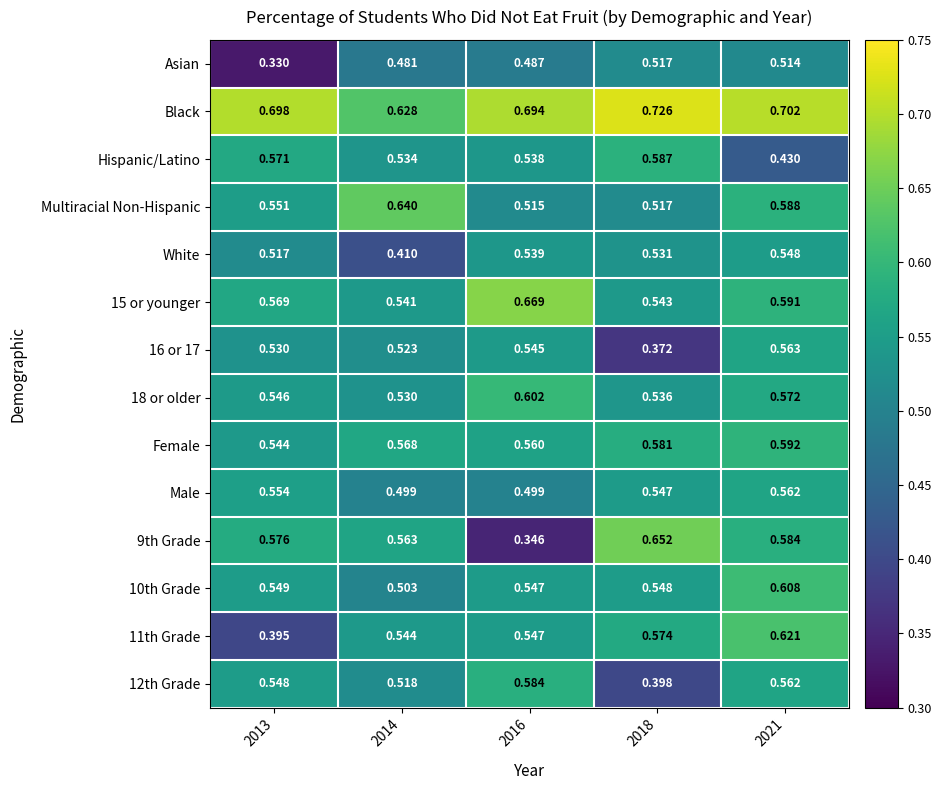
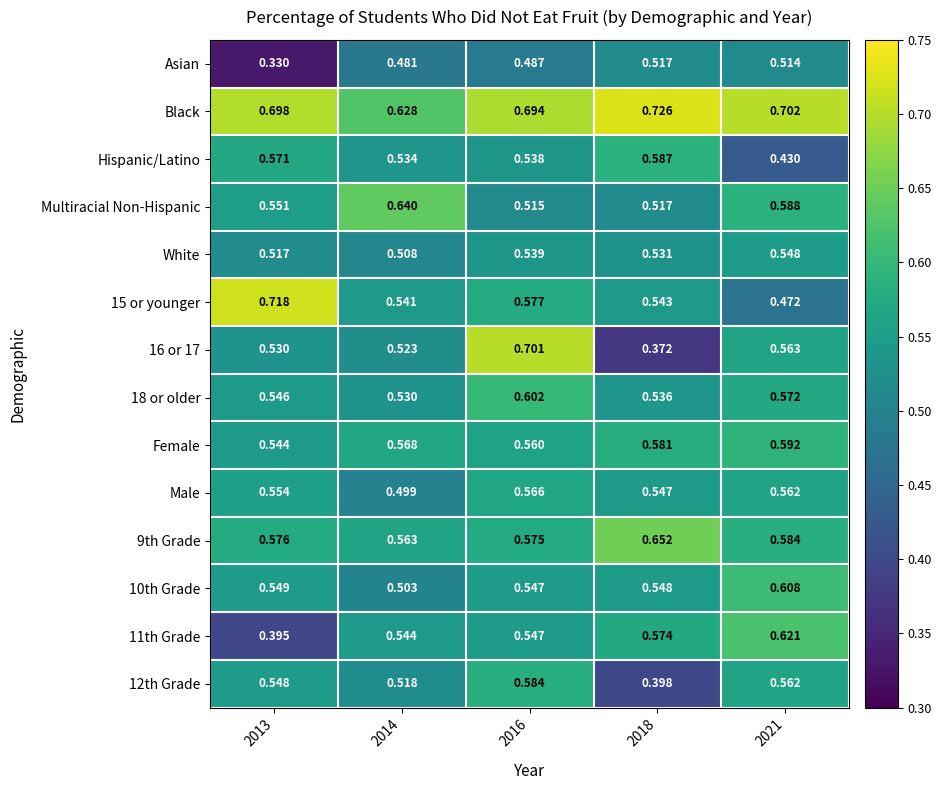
White, 2014: 0.410 -> 0.508
15 or younger, 2013: 0.569 -> 0.718
15 or younger, 2016: 0.669 -> 0.577
15 or younger, 2021: 0.591 -> 0.472
16 or 17, 2016: 0.545 -> 0.701
Male, 2016: 0.499 -> 0.566
9th Grade, 2016: 0.346 -> 0.575
